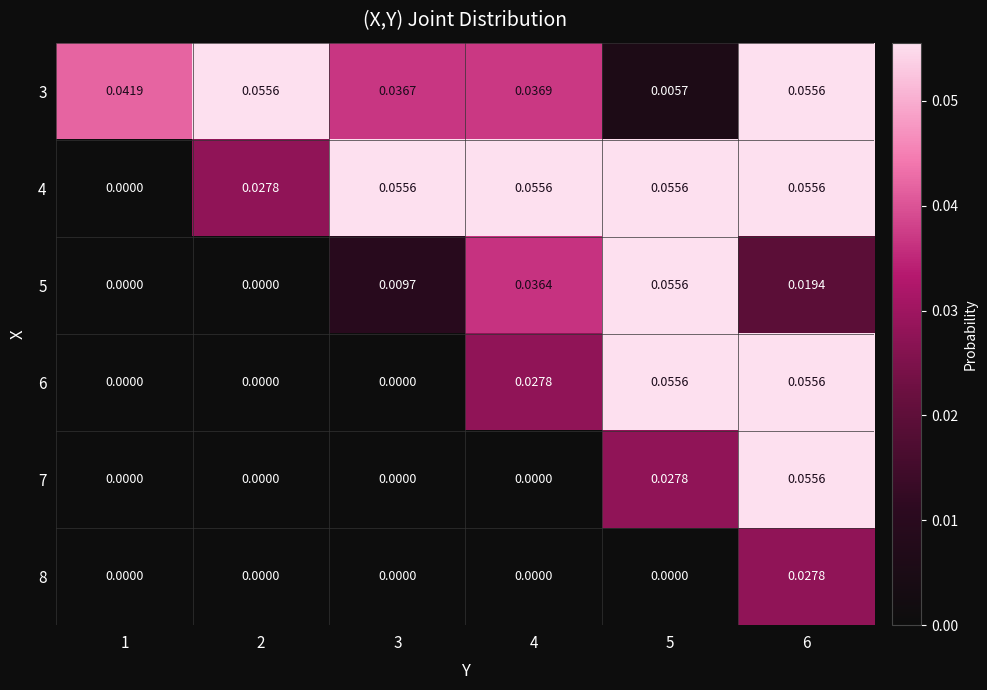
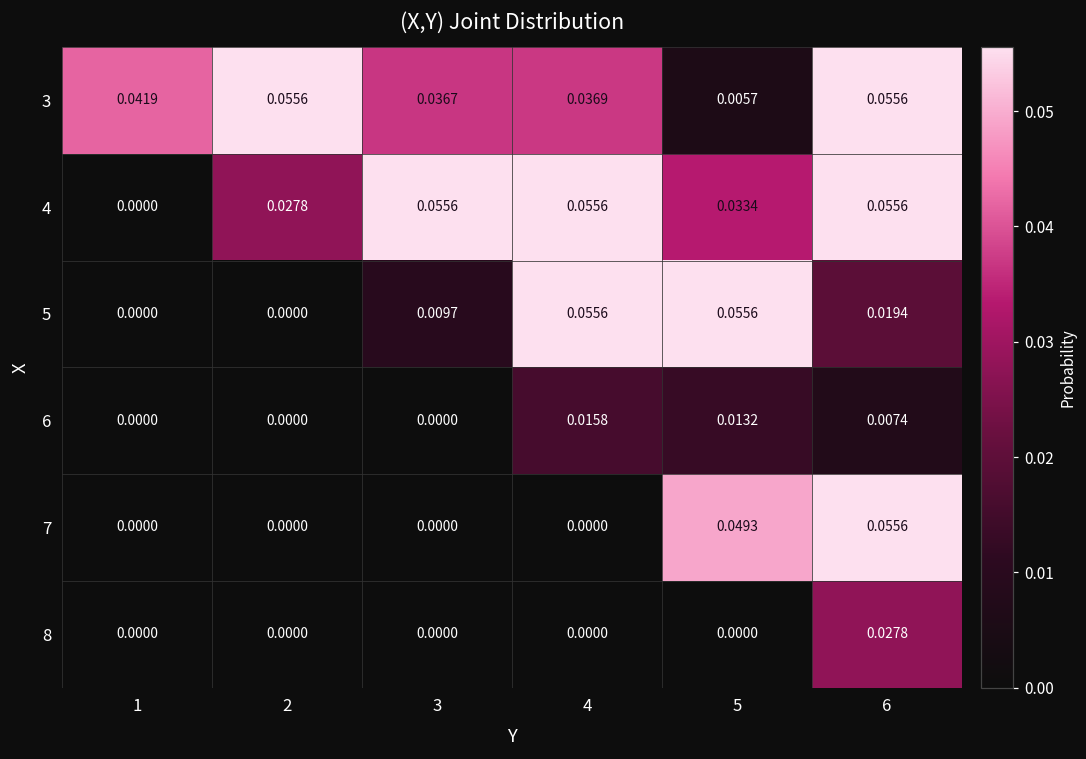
4, 5: 0.0556 -> 0.0334
5, 4: 0.0364 -> 0.0556
6, 4: 0.0278 -> 0.0158
6, 5: 0.0556 -> 0.0132
6, 6: 0.0556 -> 0.0074
7, 5: 0.0278 -> 0.0493
